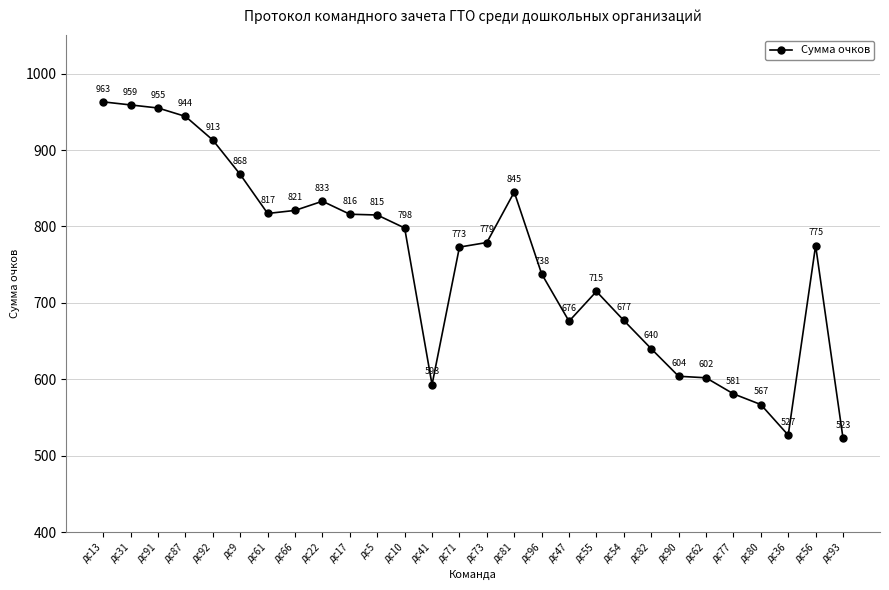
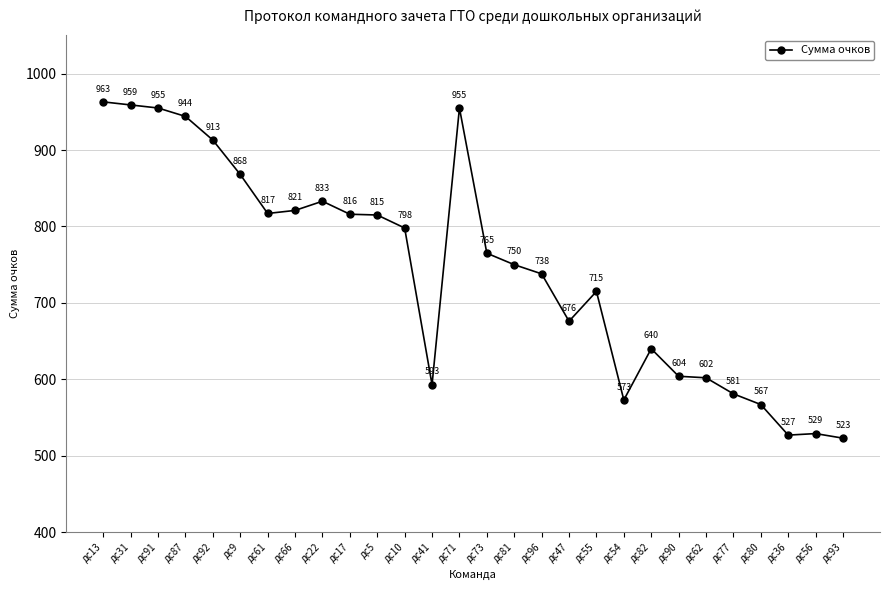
дс71: 773 -> 955
дс73: 779 -> 765
дс81: 845 -> 750
дс54: 677 -> 573
дс56: 775 -> 529
